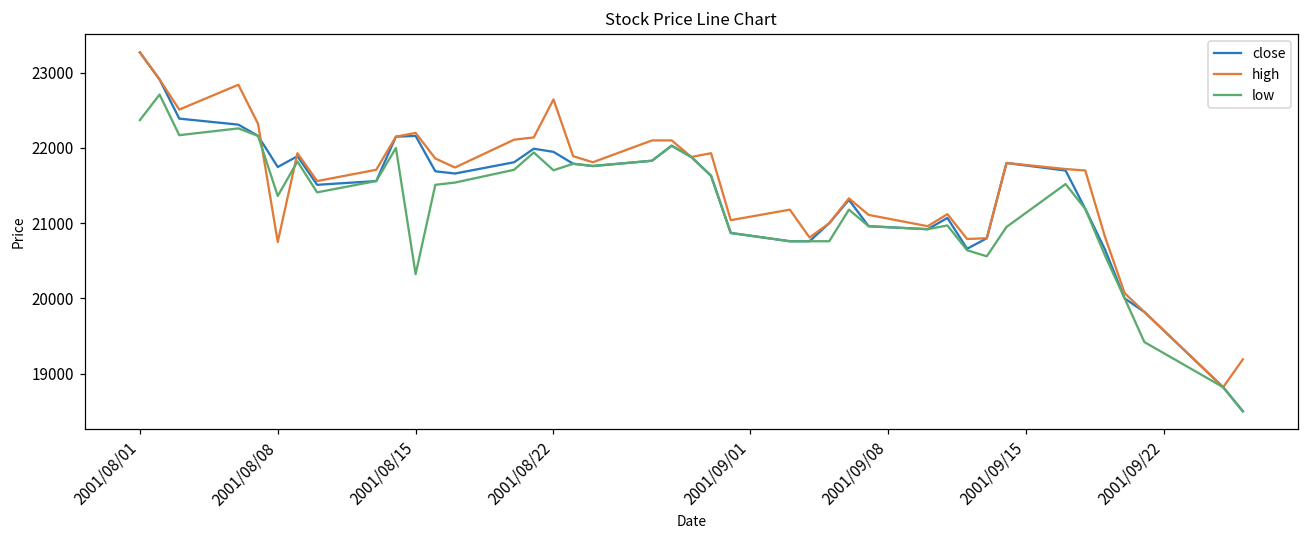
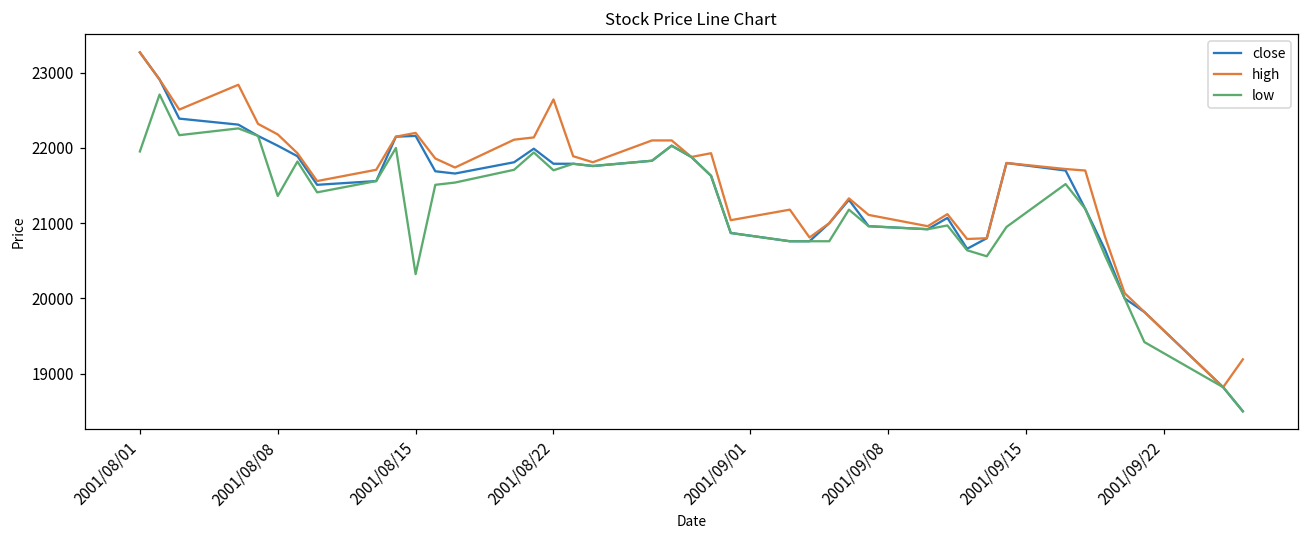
low, 2001/08/01: 22400 -> 22000
close, 2001/08/08: 21700 -> 22000
high, 2001/08/08: 20800 -> 22200
close, 2001/08/22: 21900 -> 21800
